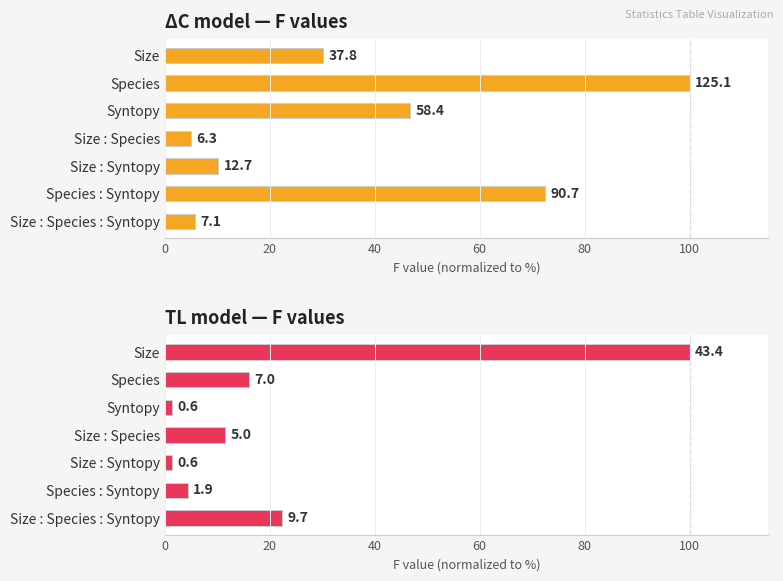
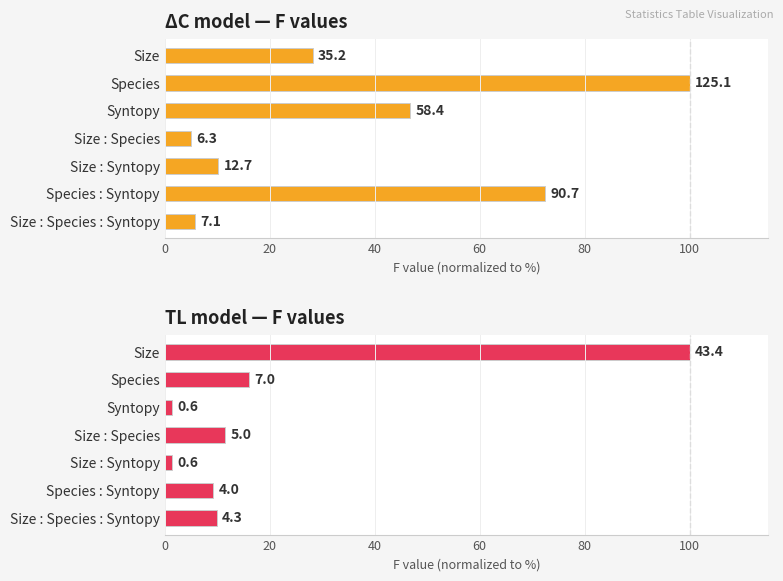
ΔC model — F values, Size: 37.8 -> 35.2
TL model — F values, Species : Syntopy: 1.9 -> 4.0
TL model — F values, Size : Species : Syntopy: 9.7 -> 4.3
